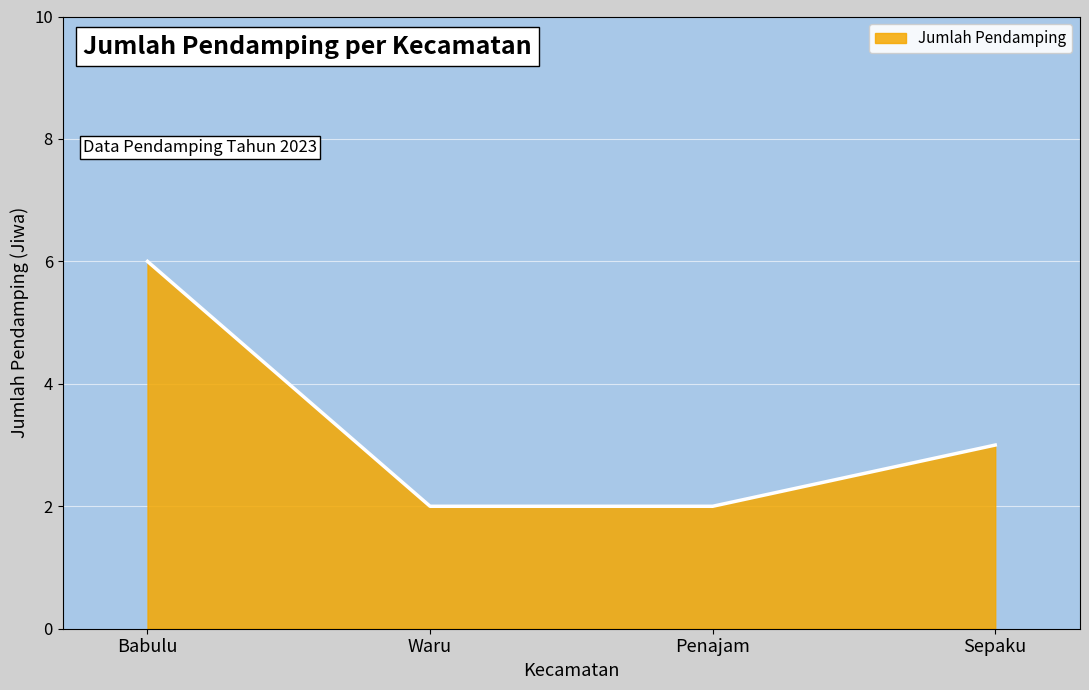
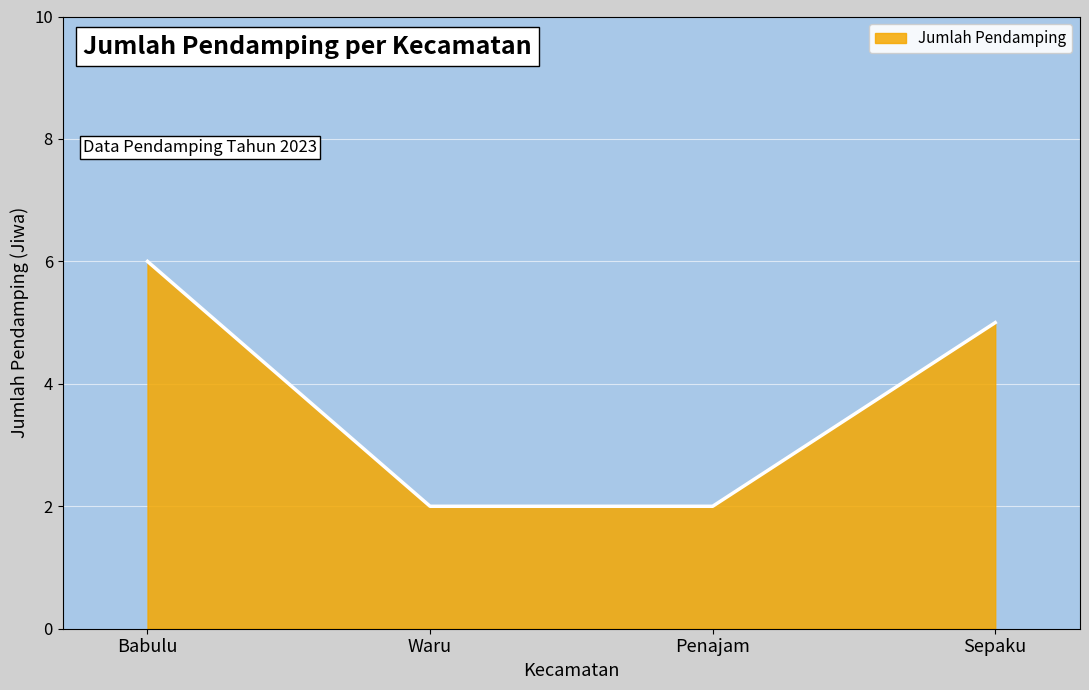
Sepaku: 3 -> 5
